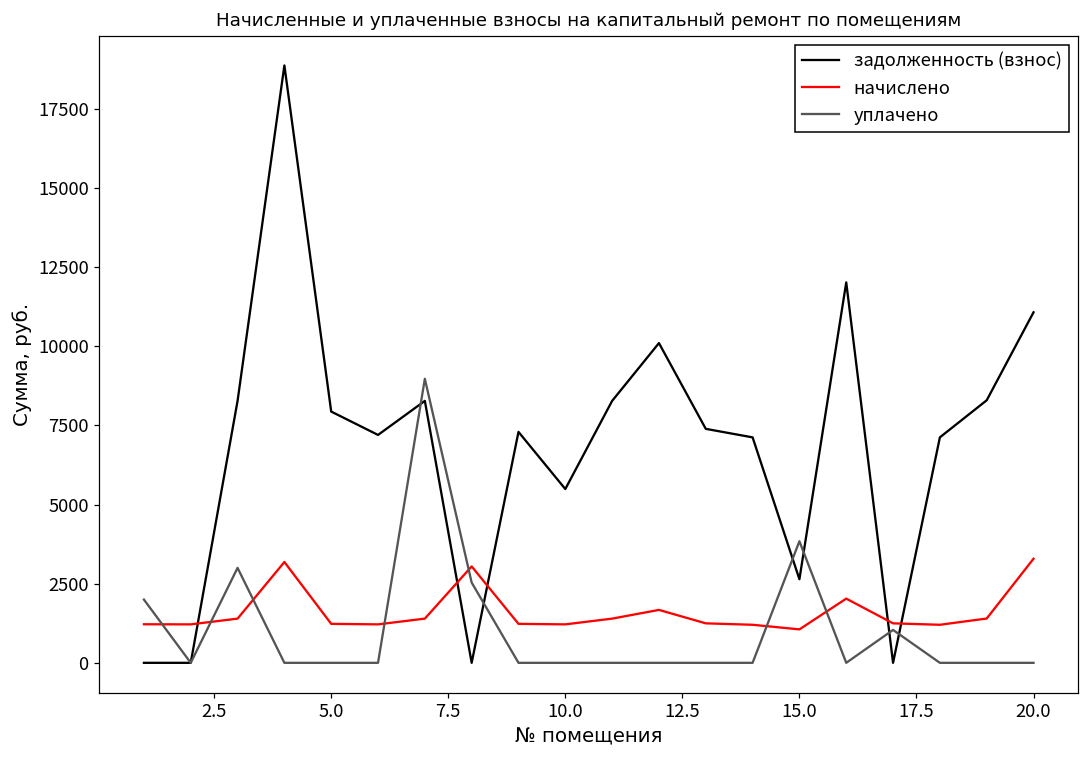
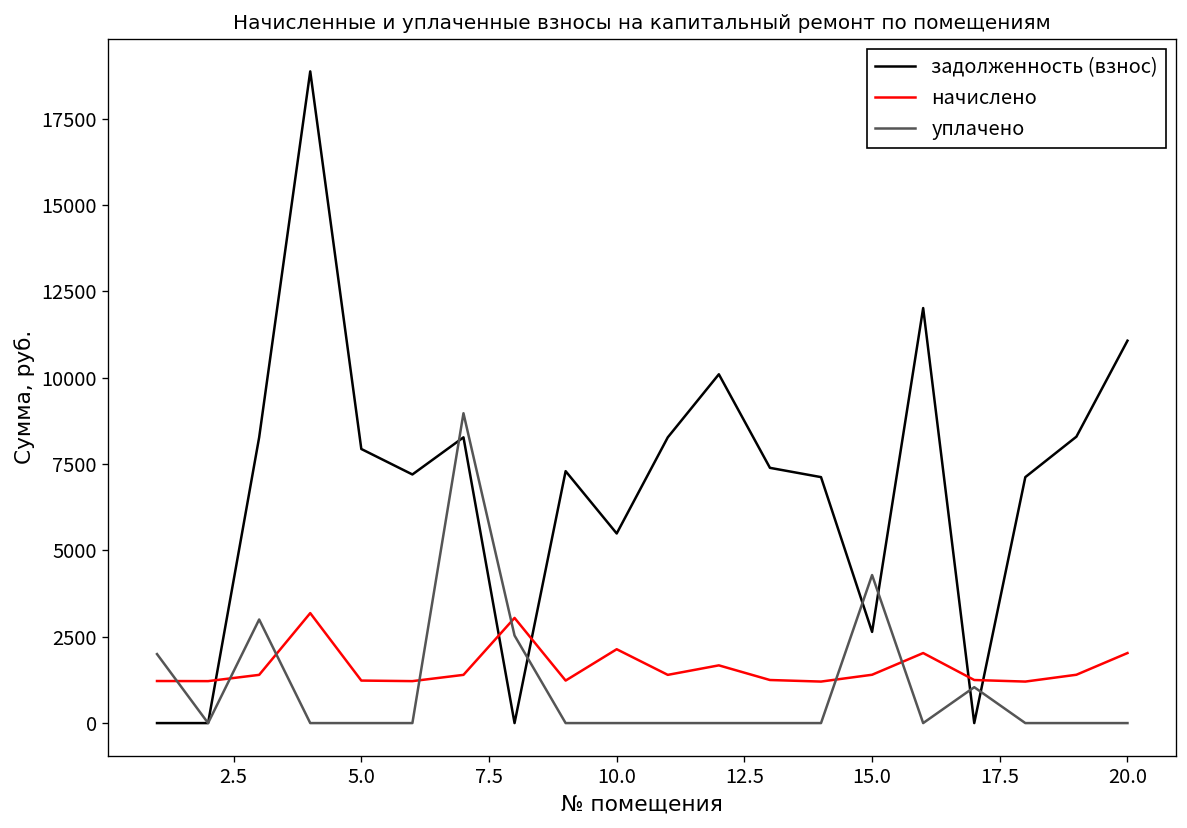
начислено, 10.0: 1200 -> 2100
начислено, 15.0: 1100 -> 1400
уплачено, 15.0: 3800 -> 4300
начислено, 20.0: 3300 -> 2000
